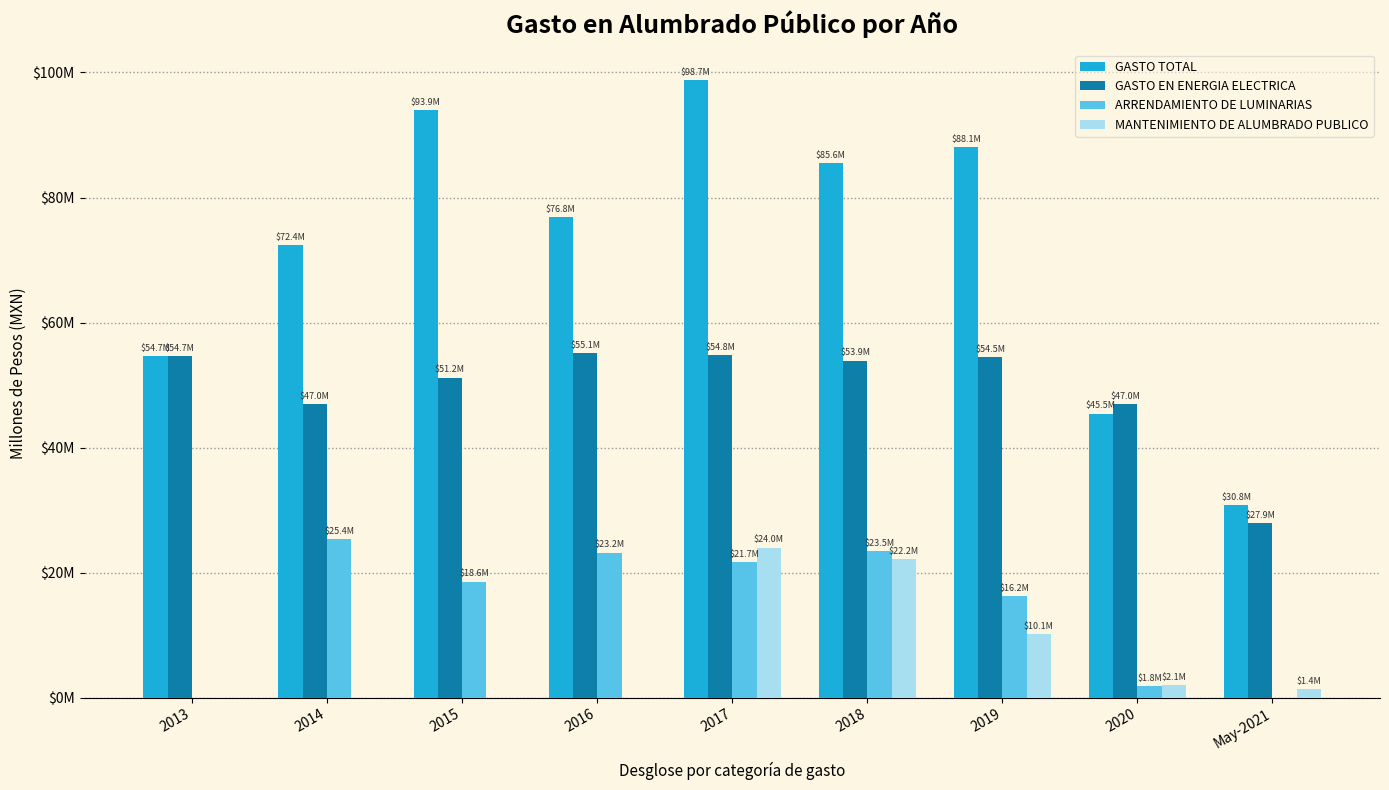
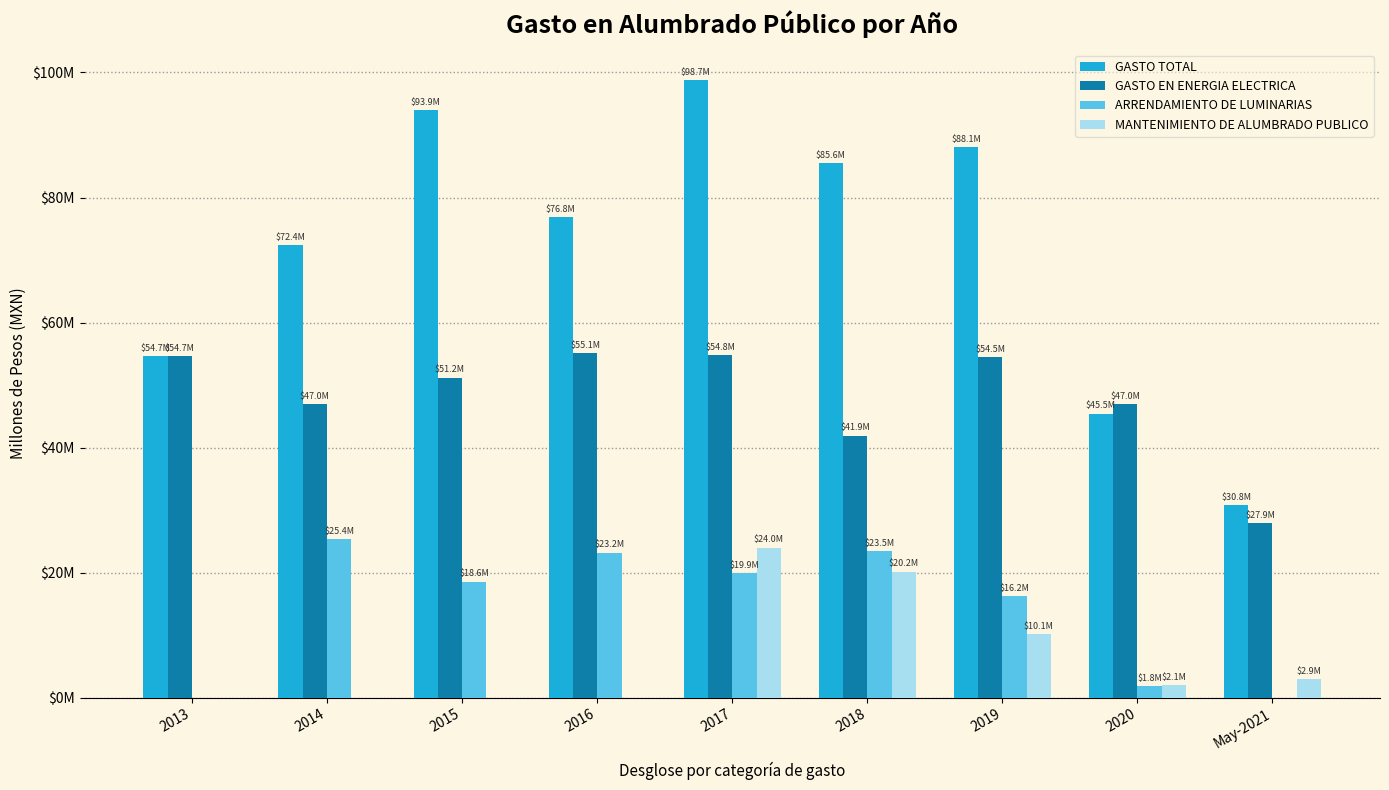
ARRENDAMIENTO DE LUMINARIAS, 2017: $21.7M -> $19.9M
GASTO EN ENERGIA ELECTRICA, 2018: $53.9M -> $41.9M
MANTENIMIENTO DE ALUMBRADO PUBLICO, 2018: $22.2M -> $20.2M
MANTENIMIENTO DE ALUMBRADO PUBLICO, May-2021: $1.4M -> $2.9M
